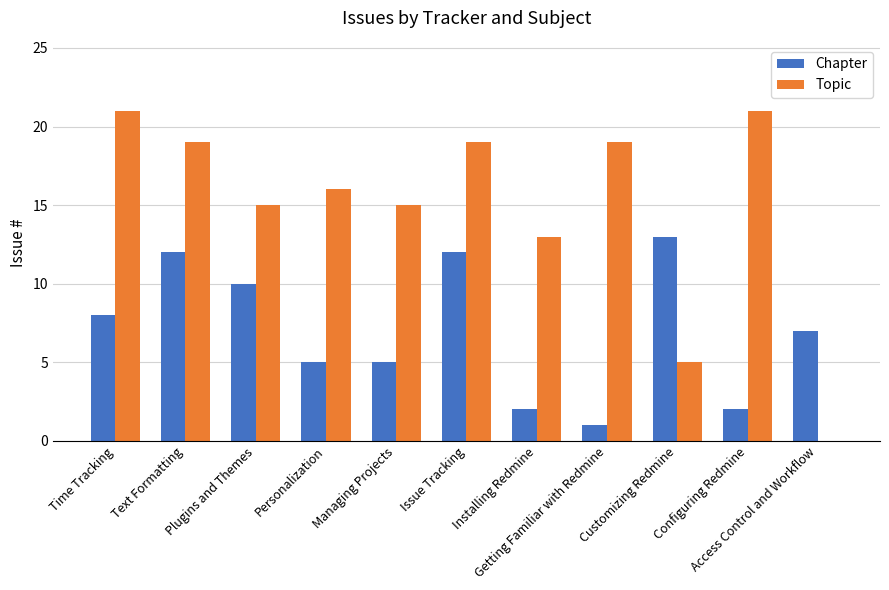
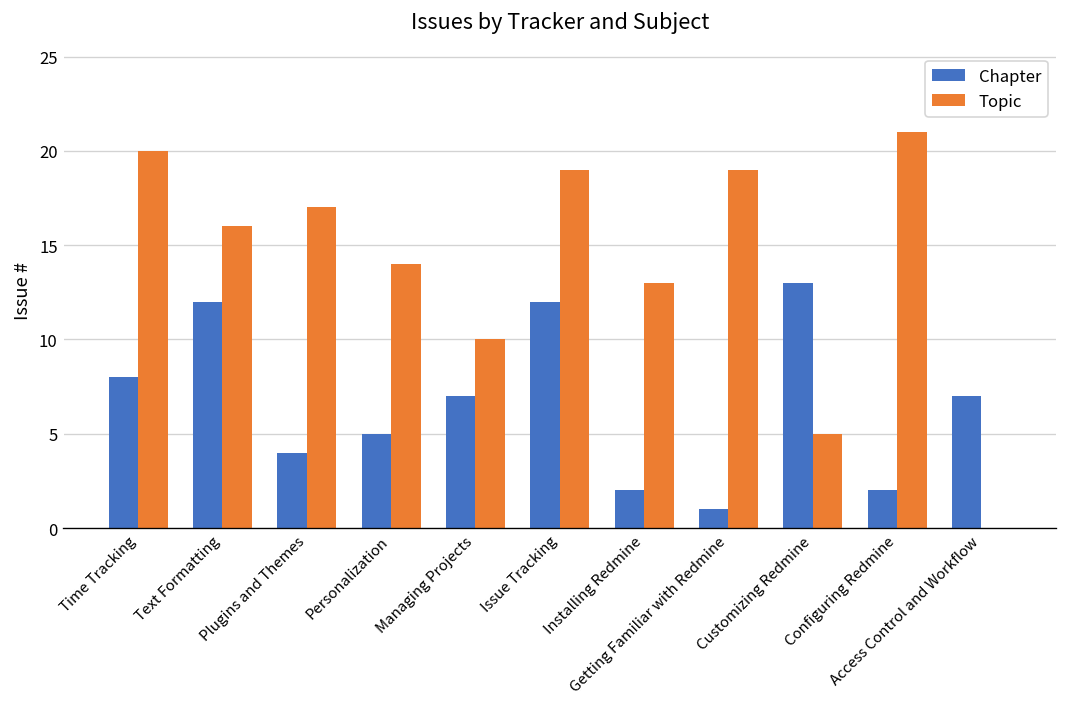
Topic, Time Tracking: 21 -> 20
Topic, Text Formatting: 19 -> 16
Chapter, Plugins and Themes: 10 -> 4
Topic, Plugins and Themes: 15 -> 17
Topic, Personalization: 16 -> 14
Chapter, Managing Projects: 5 -> 7
Topic, Managing Projects: 15 -> 10
